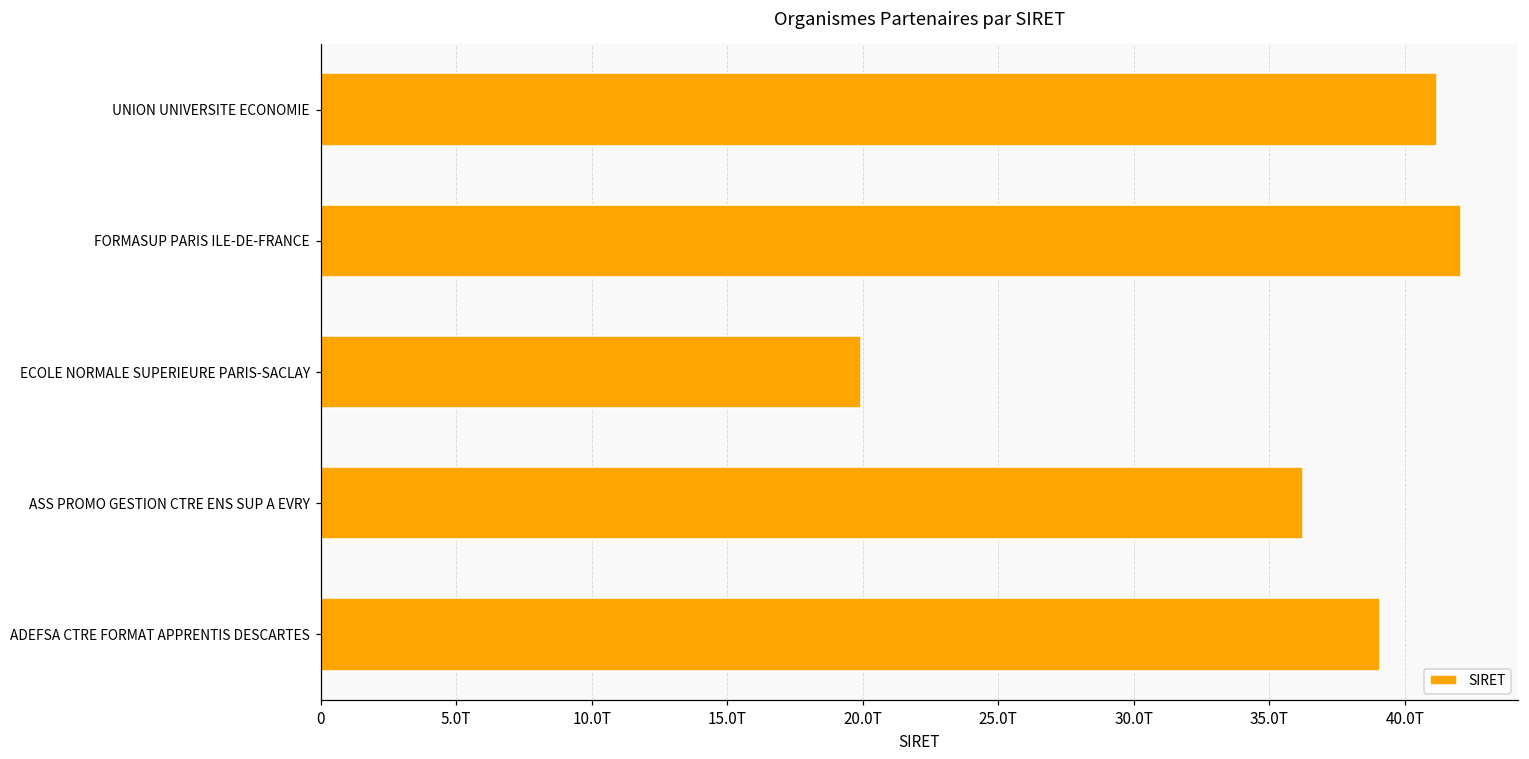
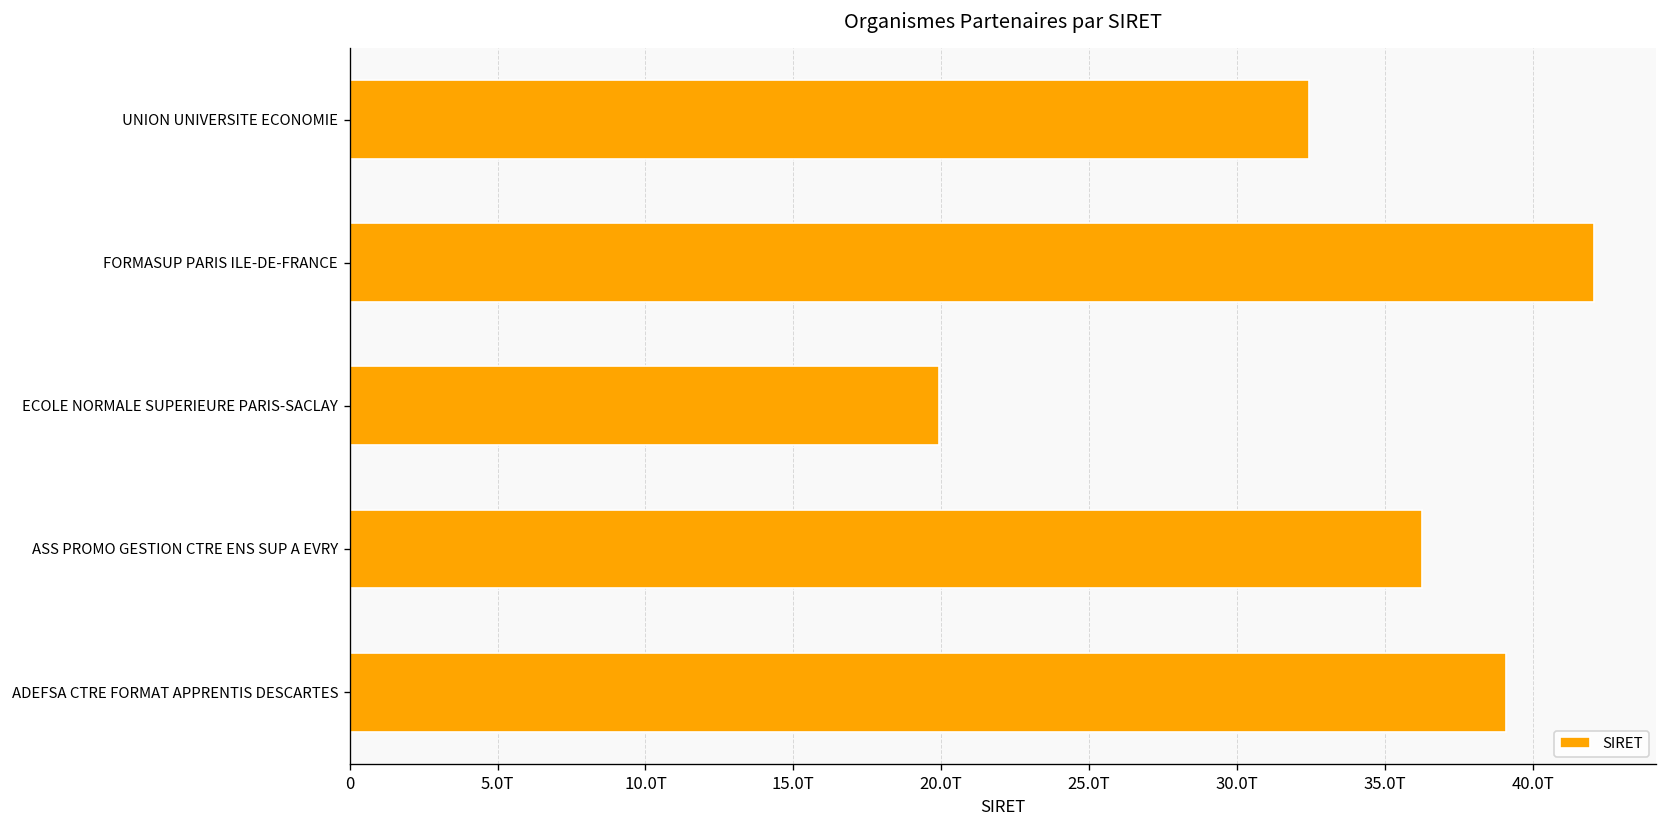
UNION UNIVERSITE ECONOMIE: 41.2T -> 32.4T
